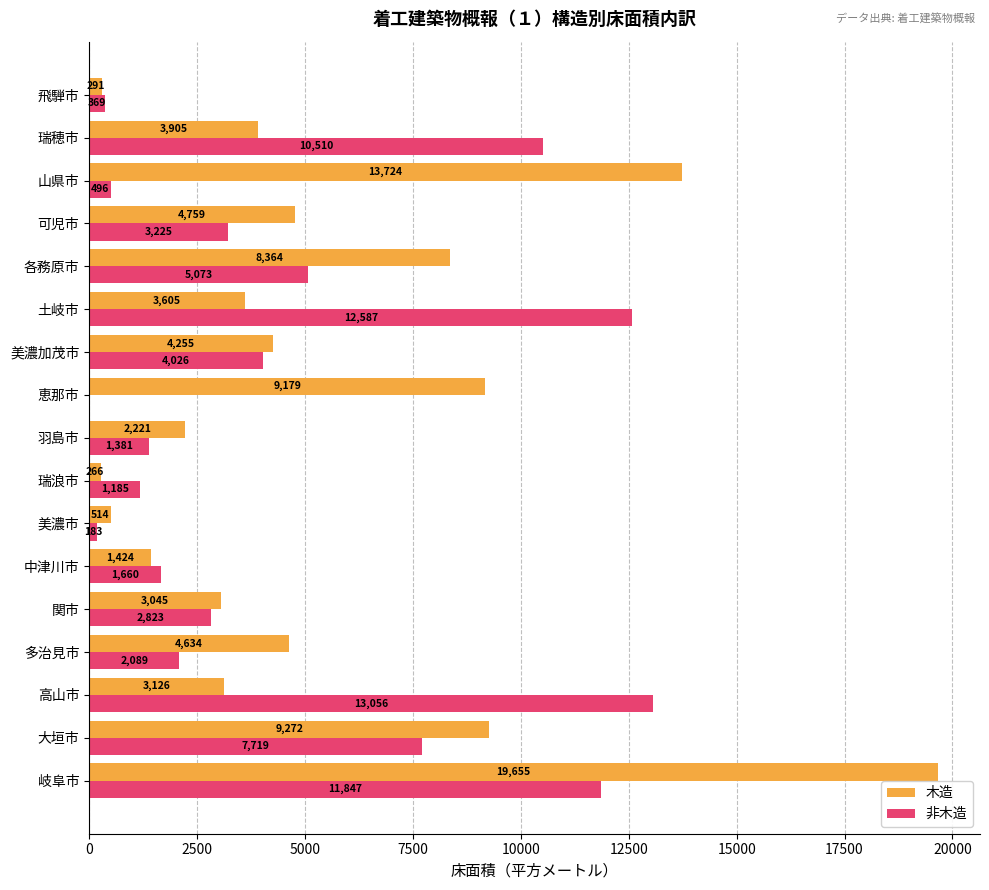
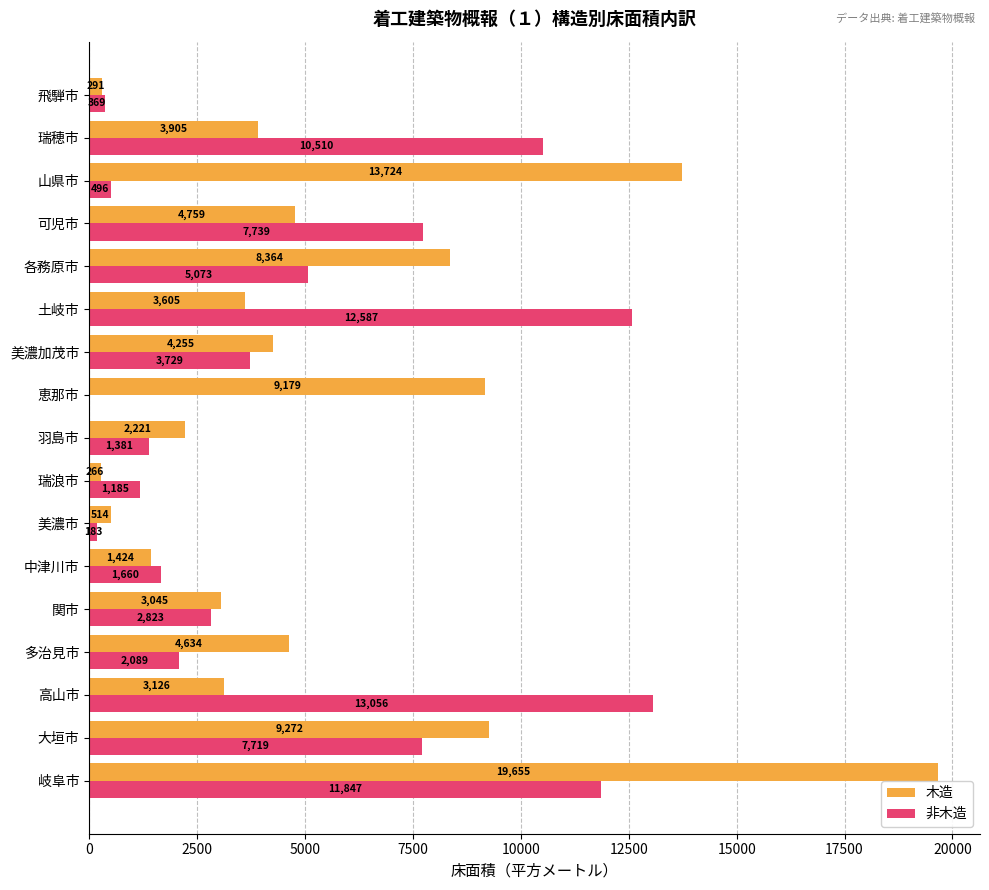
非木造, 可児市: 3,225 -> 7,739
非木造, 美濃加茂市: 4,026 -> 3,729
